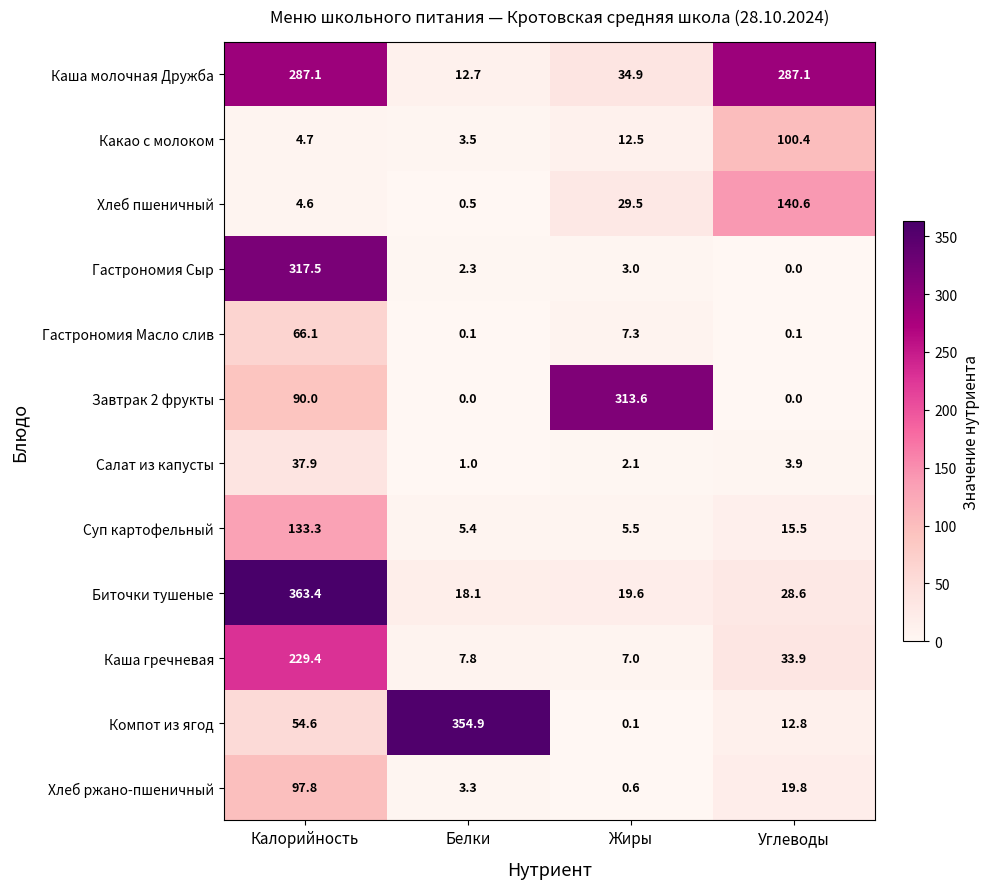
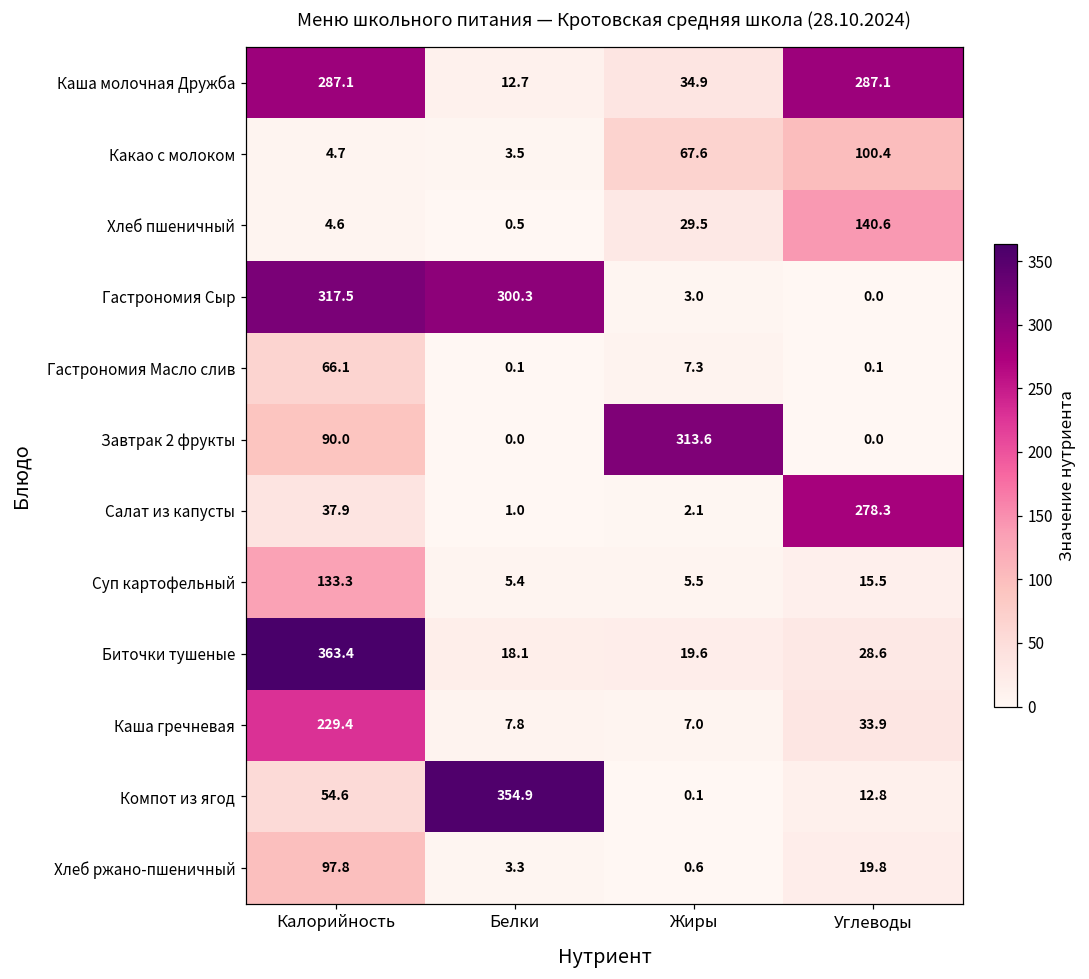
Какао с молоком, Жиры: 12.5 -> 67.6
Гастрономия Сыр, Белки: 2.3 -> 300.3
Салат из капусты, Углеводы: 3.9 -> 278.3
